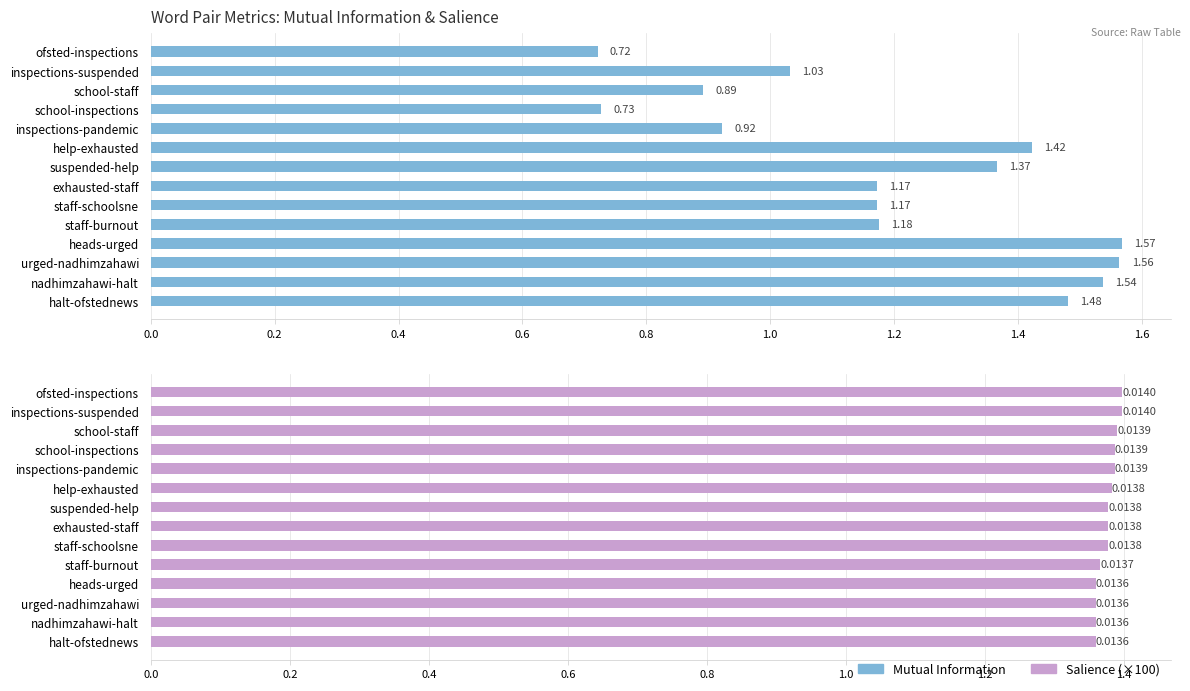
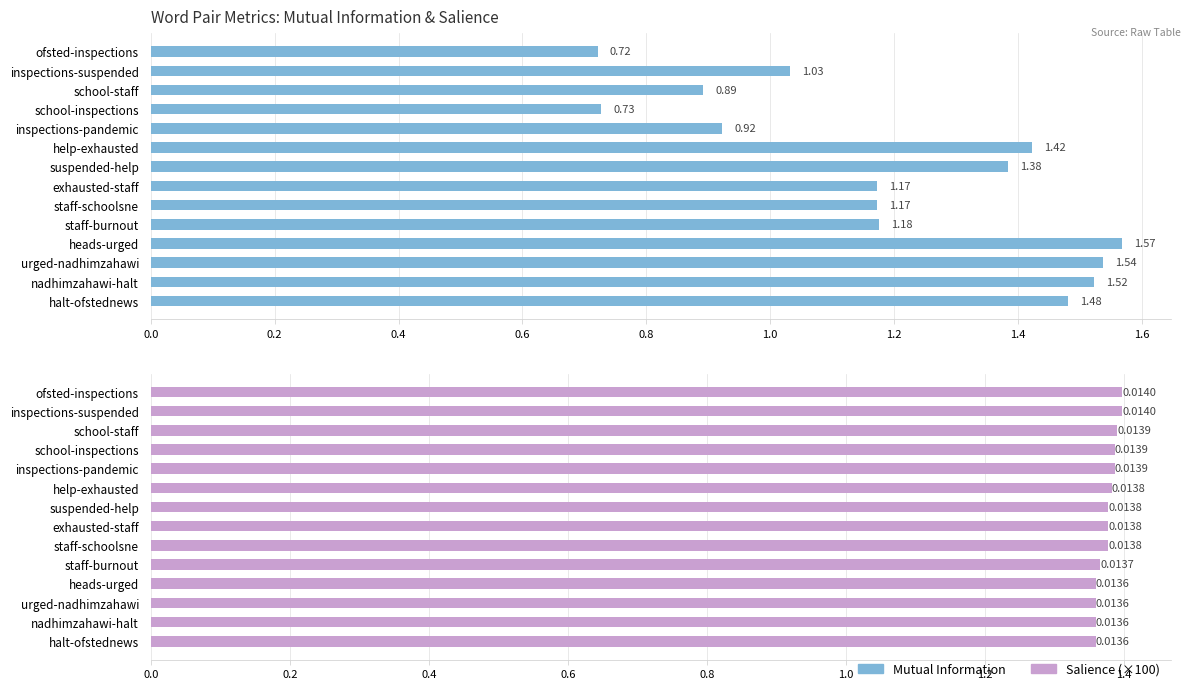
Word Pair Metrics: Mutual Information & Salience, suspended-help: 1.37 -> 1.38
Word Pair Metrics: Mutual Information & Salience, urged-nadhimzahawi: 1.56 -> 1.54
Word Pair Metrics: Mutual Information & Salience, nadhimzahawi-halt: 1.54 -> 1.52
